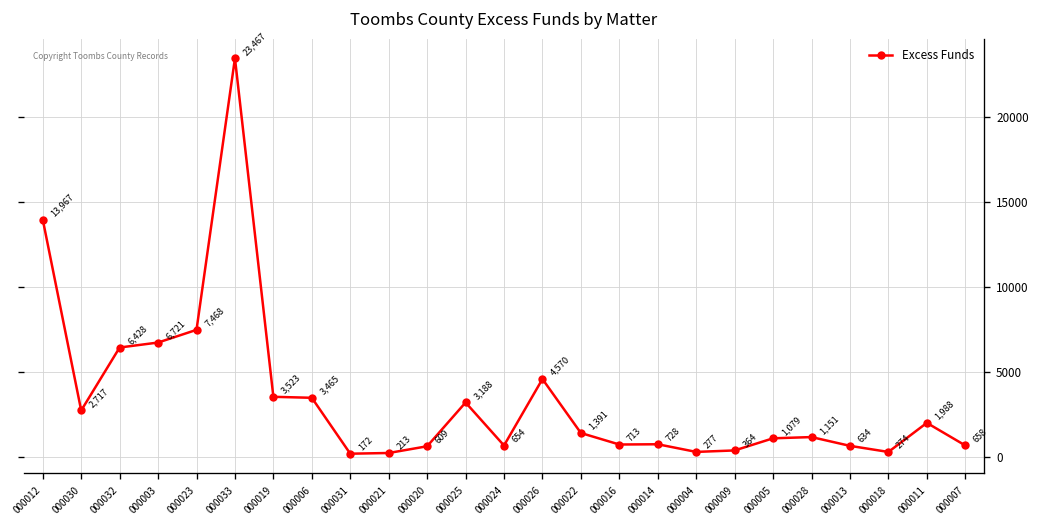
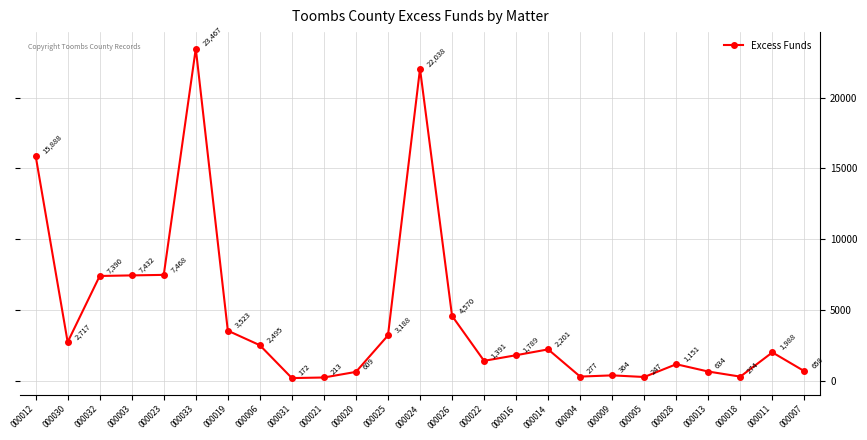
000012: 13,967 -> 15,888
000032: 6,428 -> 7,390
000003: 6,721 -> 7,432
000006: 3,465 -> 2,495
000024: 654 -> 22,038
000016: 713 -> 1,789
000014: 728 -> 2,201
000005: 1,079 -> 247
